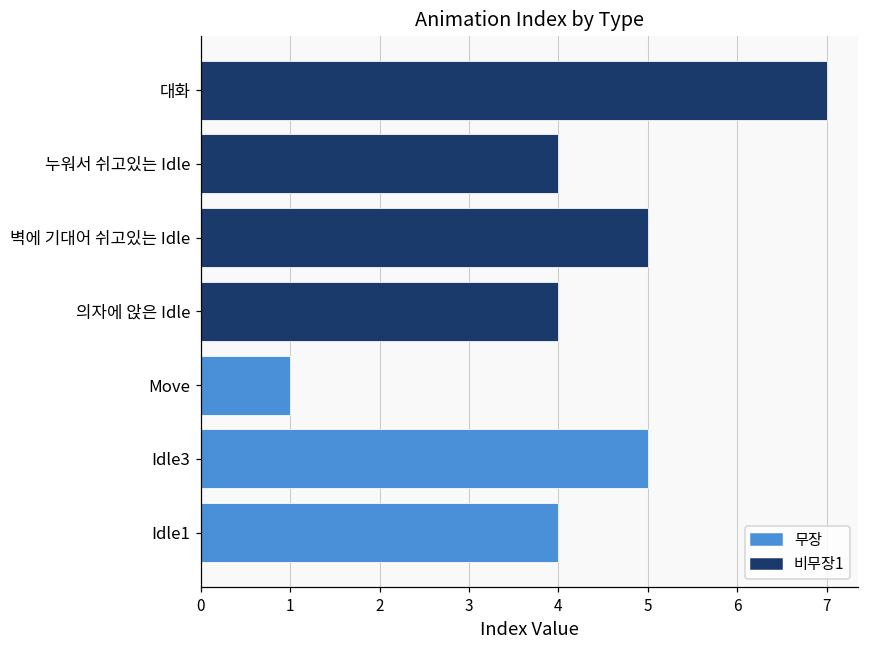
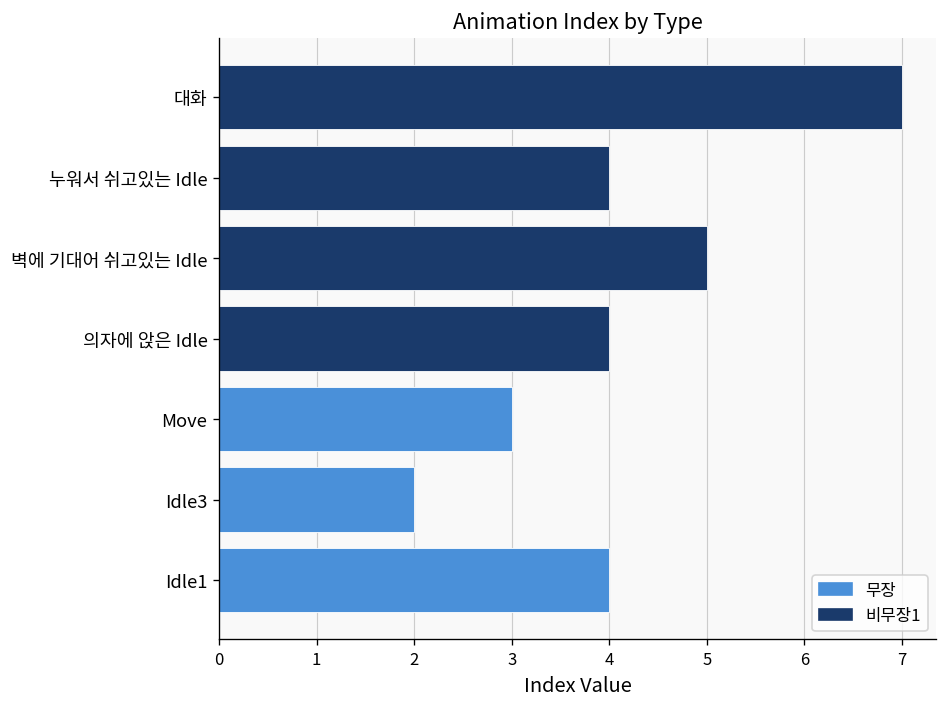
Move: 1 -> 3
Idle3: 5 -> 2
